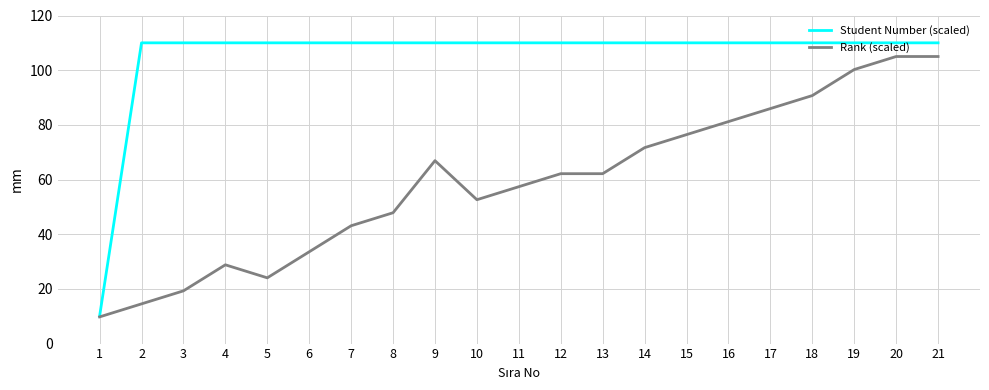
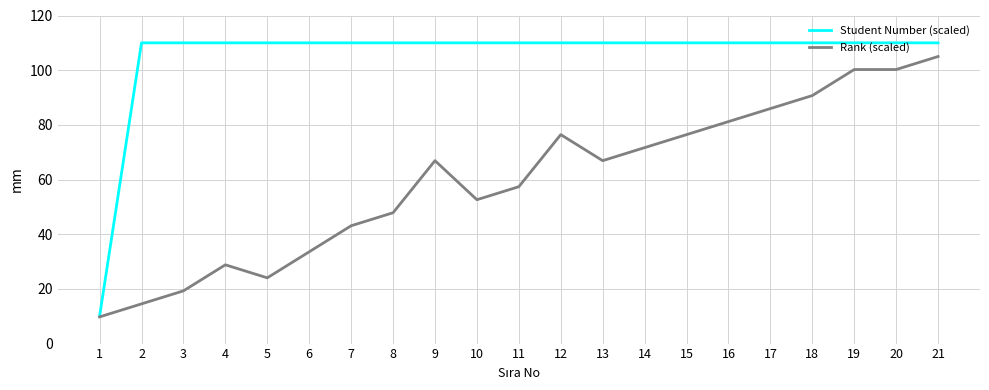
Rank (scaled), 12: 62 -> 76
Rank (scaled), 13: 62 -> 67
Rank (scaled), 20: 105 -> 100
